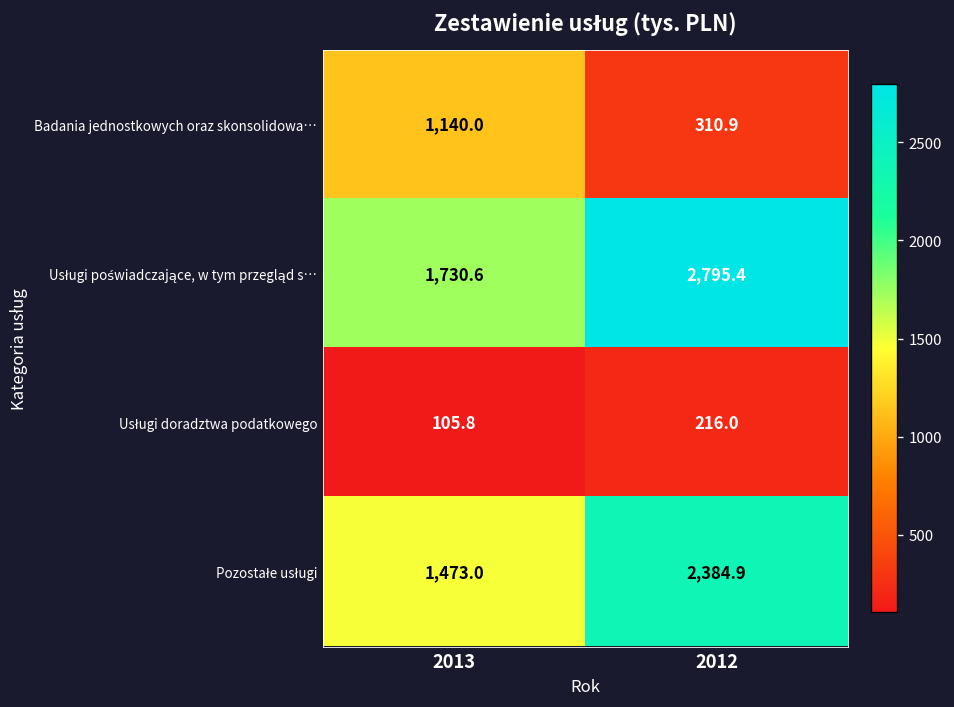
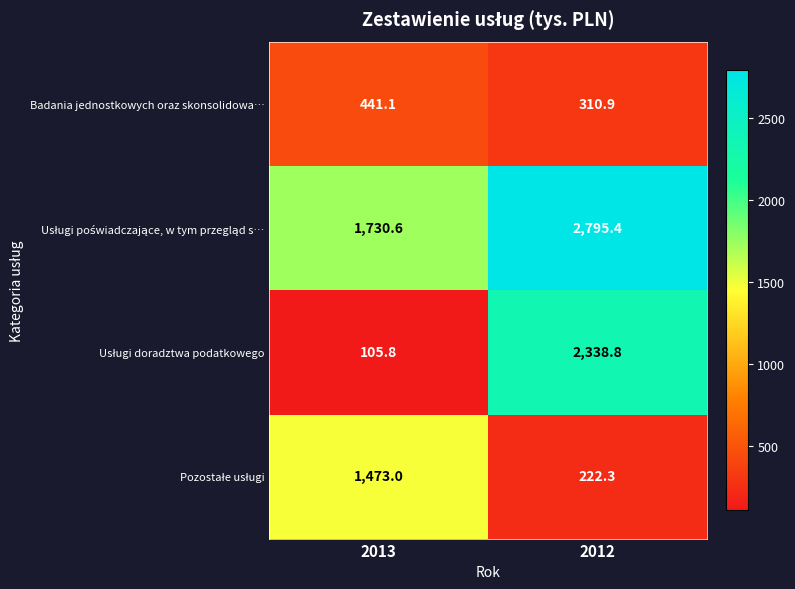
Badania jednostkowych oraz skonsolidowa…, 2013: 1,140.0 -> 441.1
Usługi doradztwa podatkowego, 2012: 216.0 -> 2,338.8
Pozostałe usługi, 2012: 2,384.9 -> 222.3
